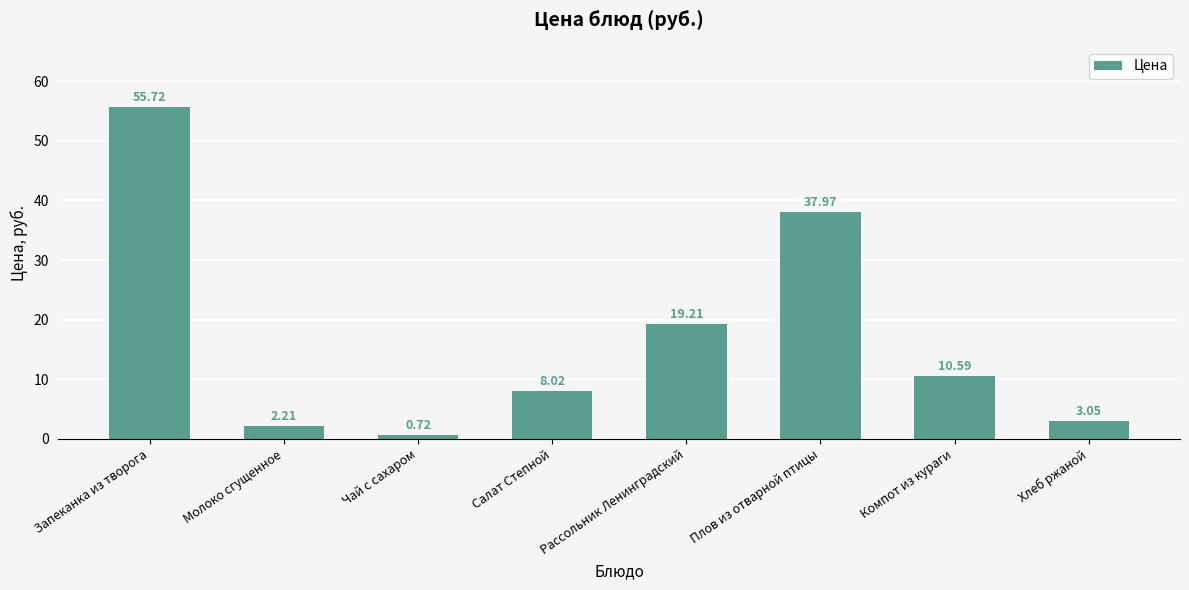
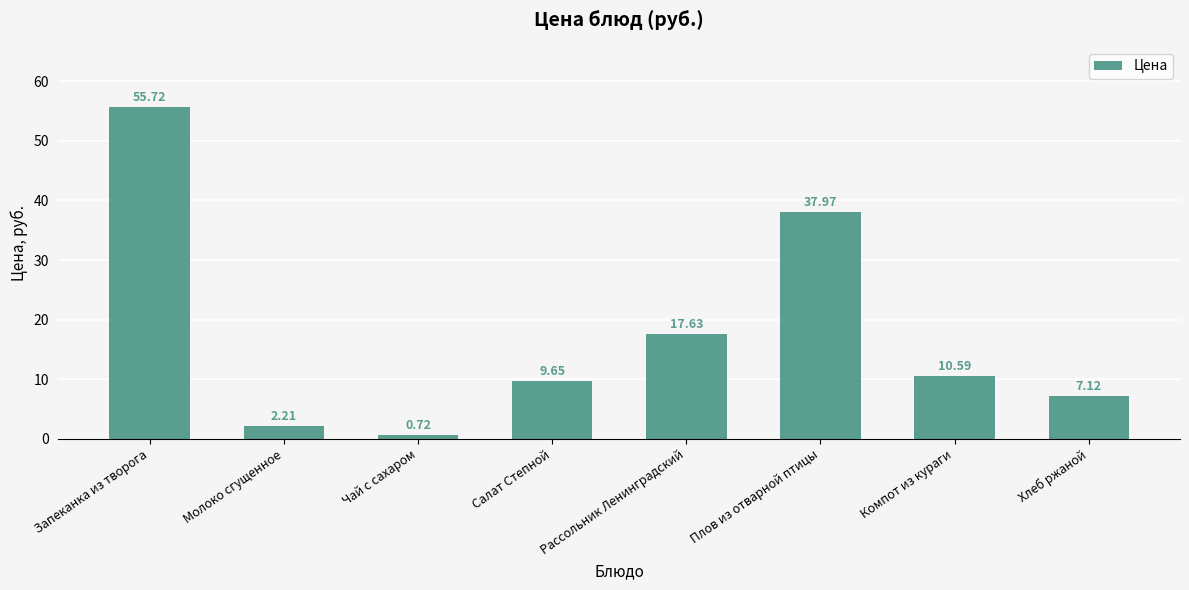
Салат Степной: 8.02 -> 9.65
Рассольник Ленинградский: 19.21 -> 17.63
Хлеб ржаной: 3.05 -> 7.12
